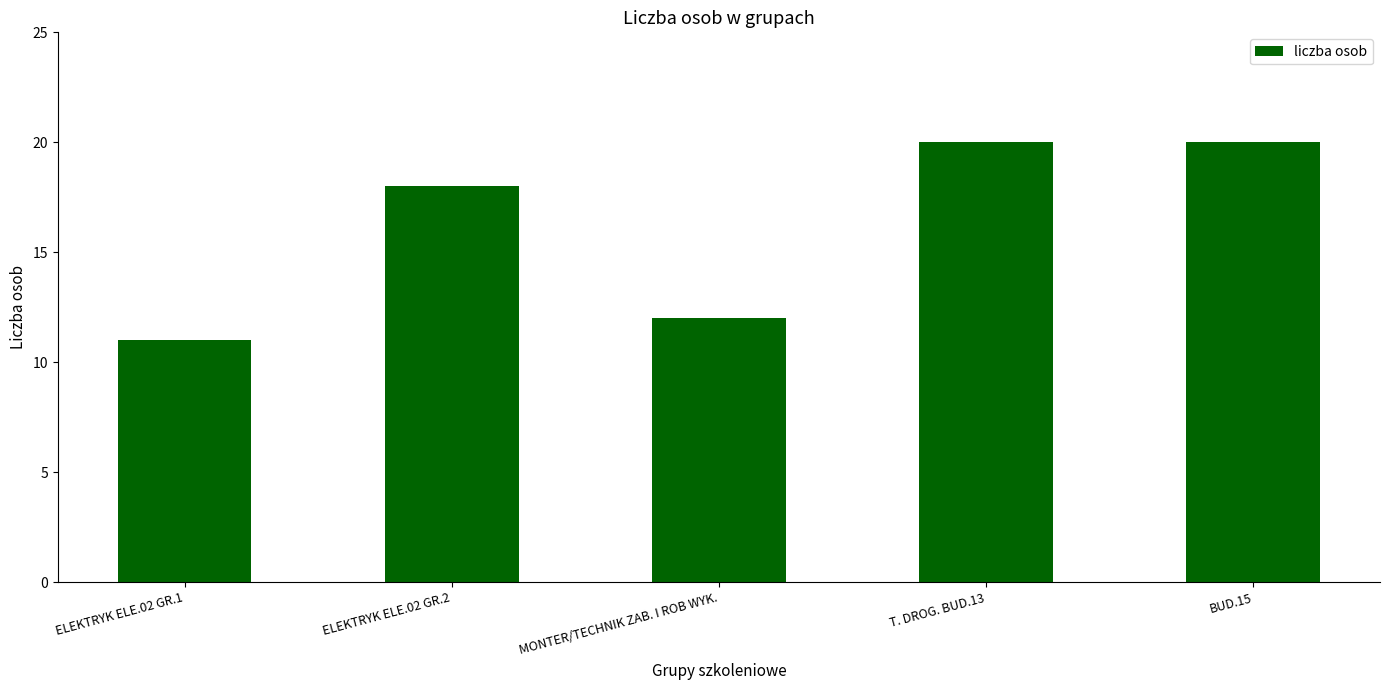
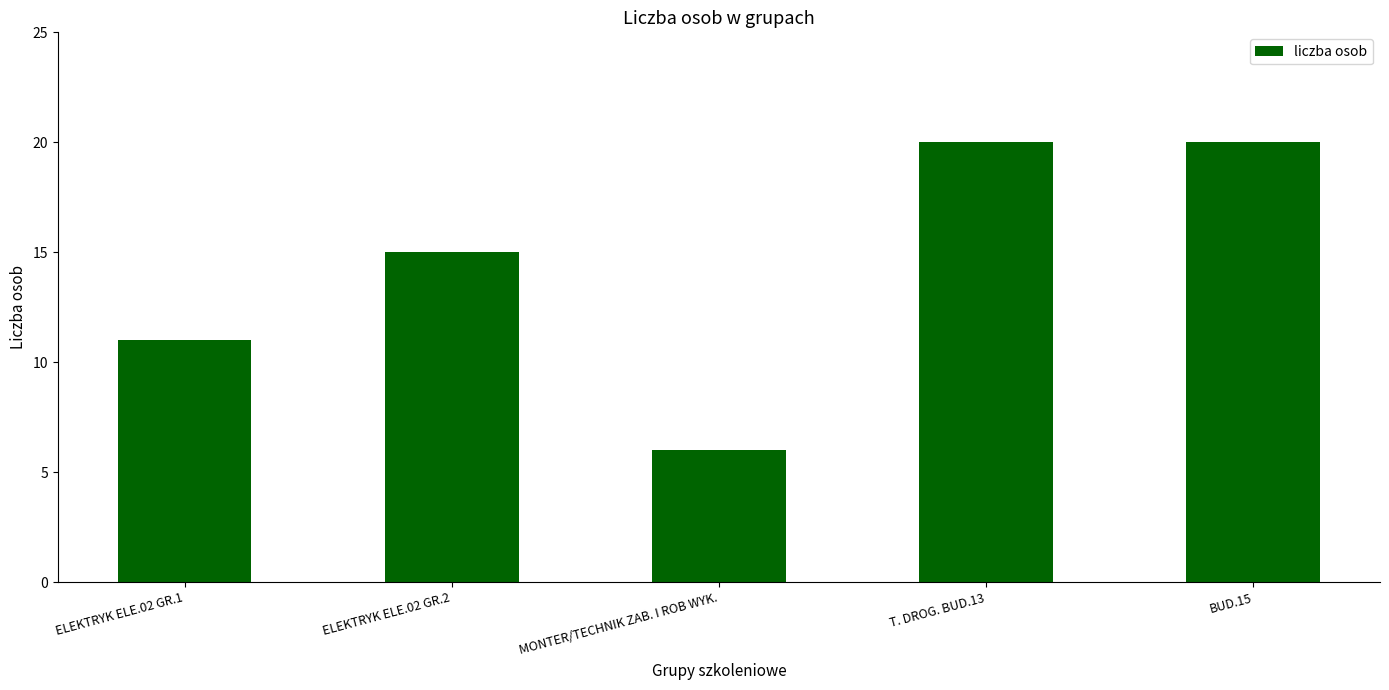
ELEKTRYK ELE.02 GR.2: 18 -> 15
MONTER/TECHNIK ZAB. I ROB WYK.: 12 -> 6
